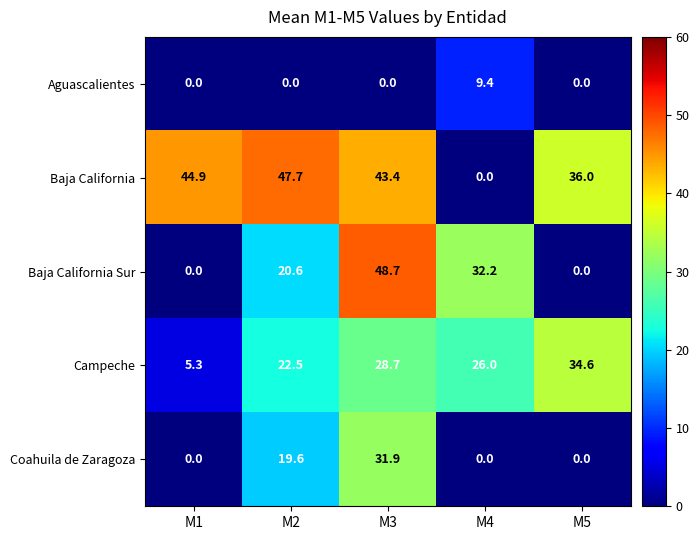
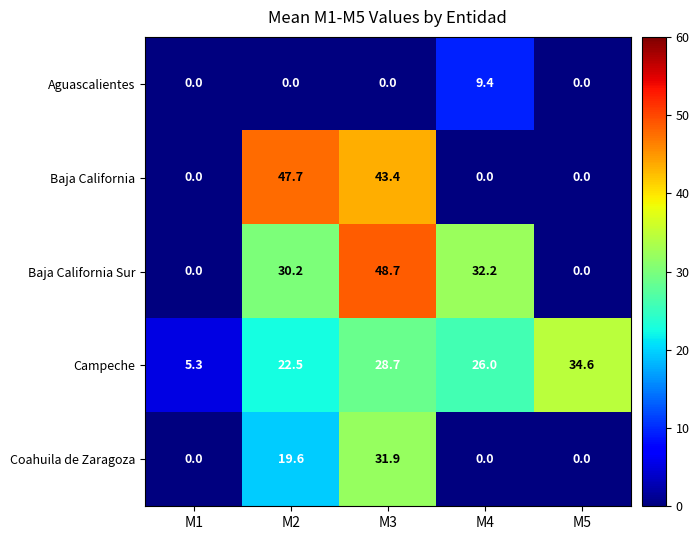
Baja California, M1: 44.9 -> 0.0
Baja California, M5: 36.0 -> 0.0
Baja California Sur, M2: 20.6 -> 30.2
